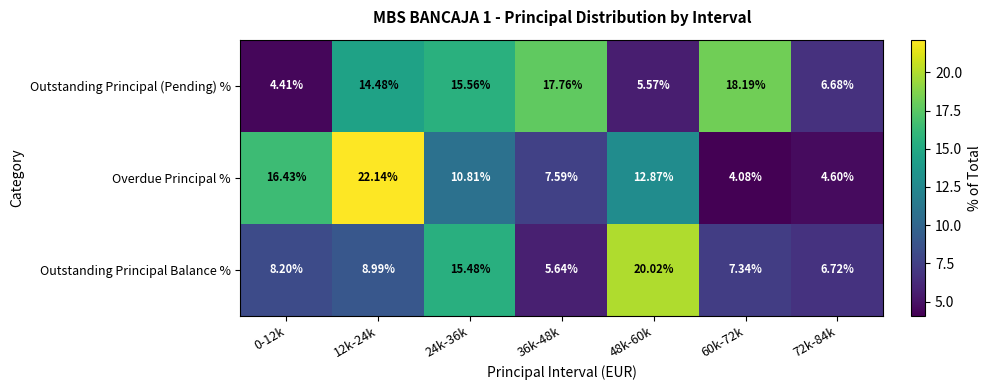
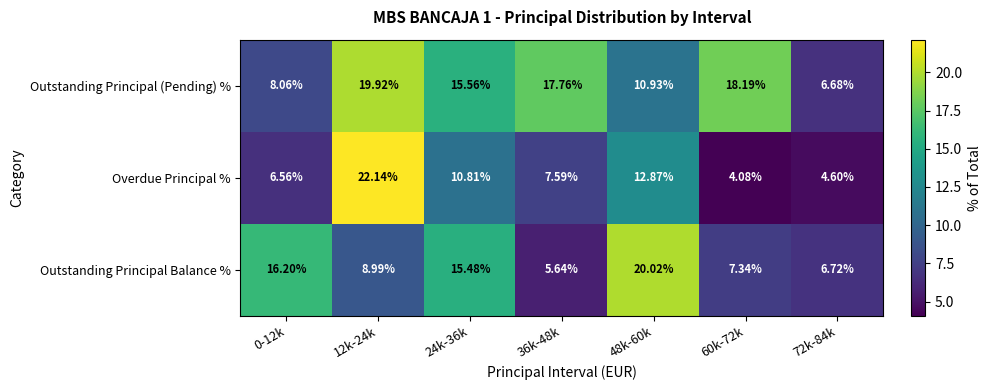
Outstanding Principal (Pending) %, 0-12k: 4.41% -> 8.06%
Outstanding Principal (Pending) %, 12k-24k: 14.48% -> 19.92%
Outstanding Principal (Pending) %, 48k-60k: 5.57% -> 10.93%
Overdue Principal %, 0-12k: 16.43% -> 6.56%
Outstanding Principal Balance %, 0-12k: 8.20% -> 16.20%
